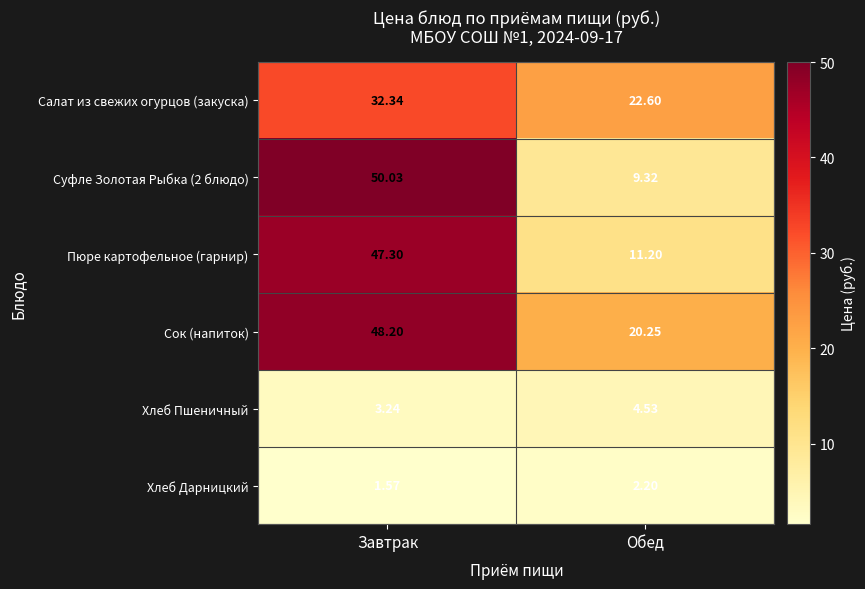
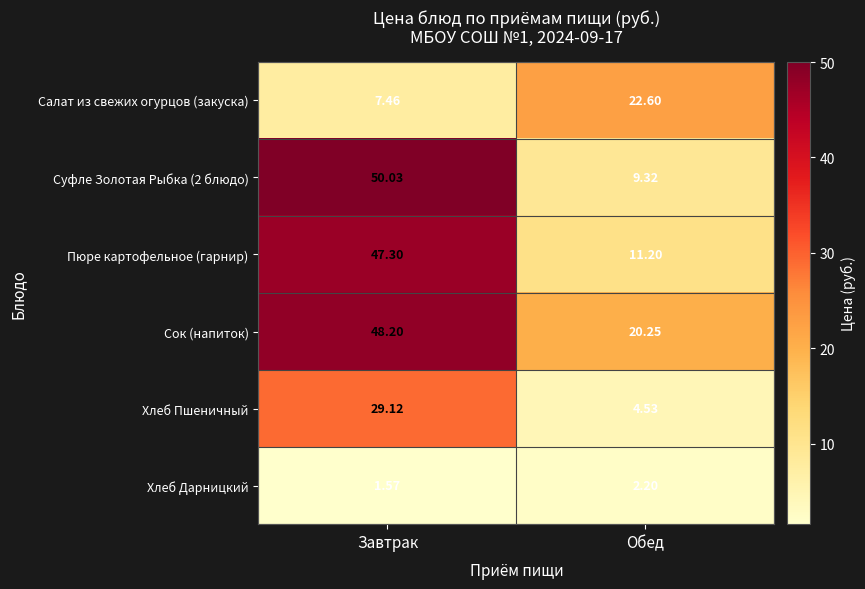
Салат из свежих огурцов (закуска), Завтрак: 32.34 -> 7.46
Хлеб Пшеничный, Завтрак: 3.24 -> 29.12
